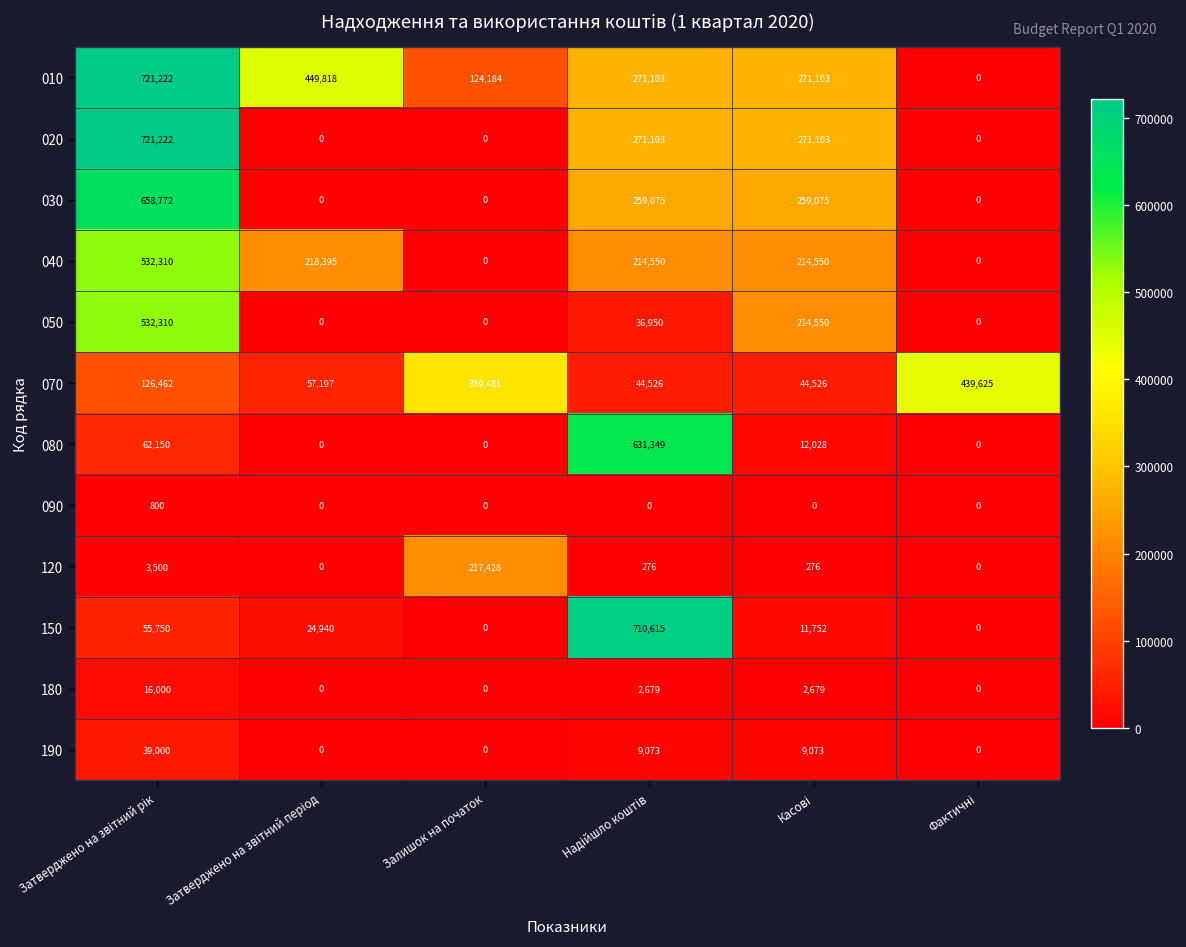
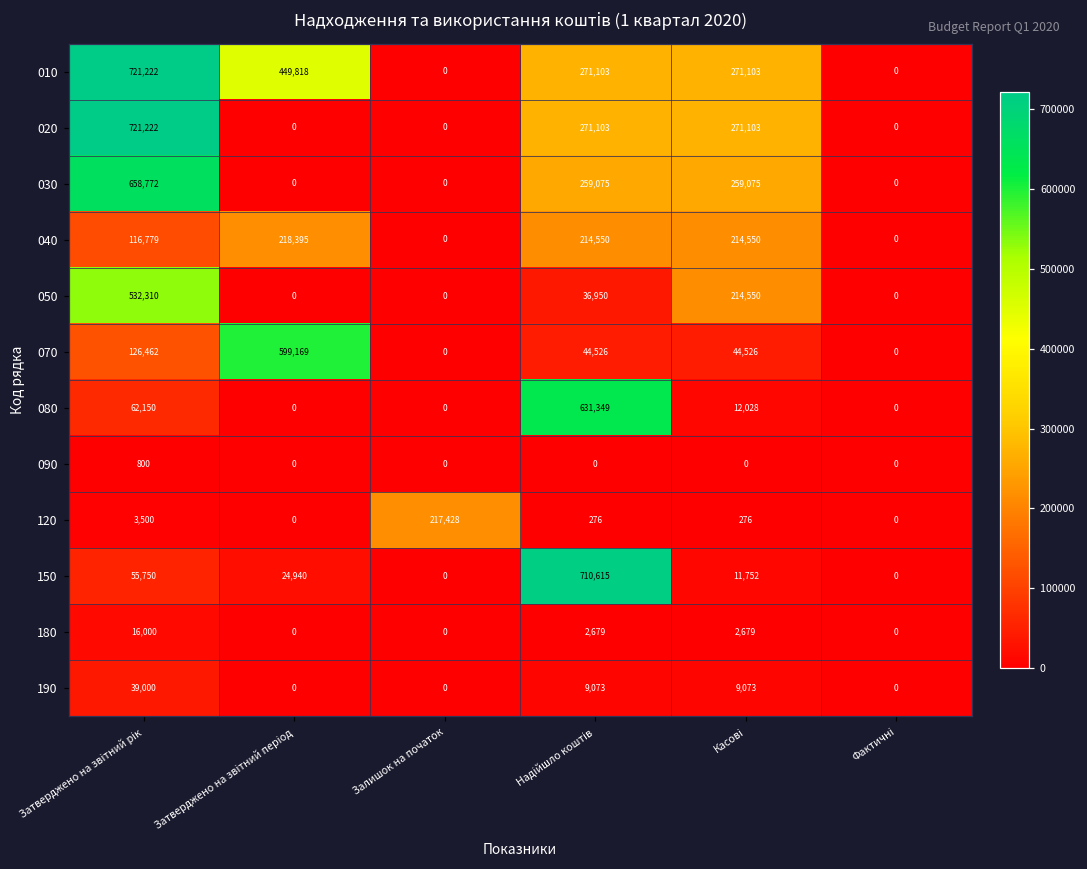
010, Залишок на початок: 124,184 -> 0
040, Затверджено на звітний рік: 532,310 -> 116,779
070, Затверджено на звітний період: 57,197 -> 599,169
070, Залишок на початок: 359,481 -> 0
070, Фактичні: 439,625 -> 0
